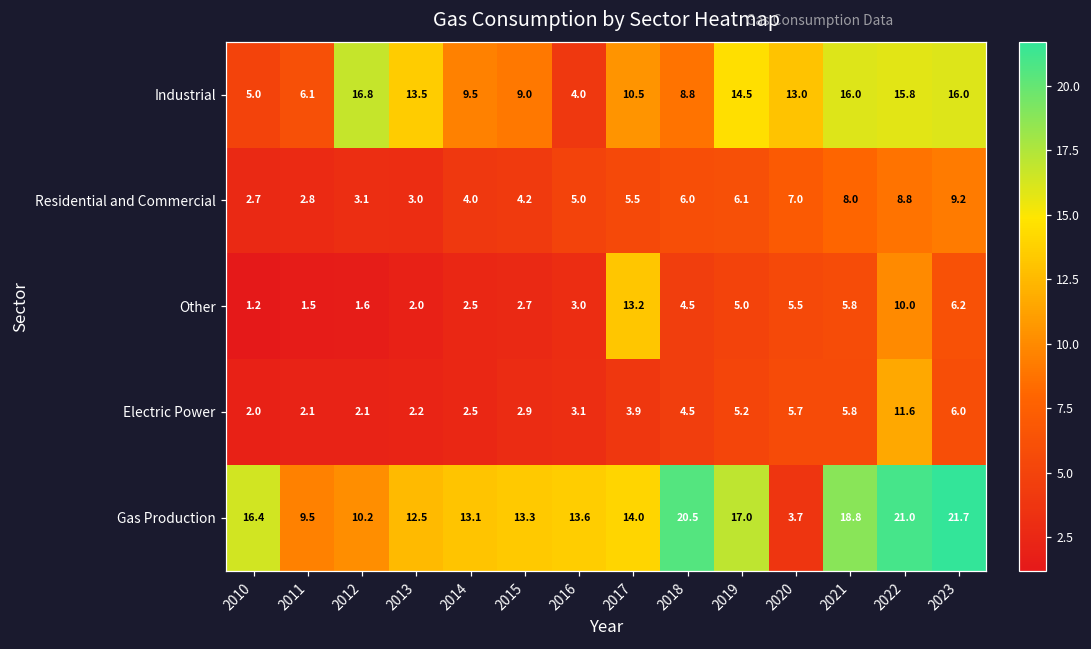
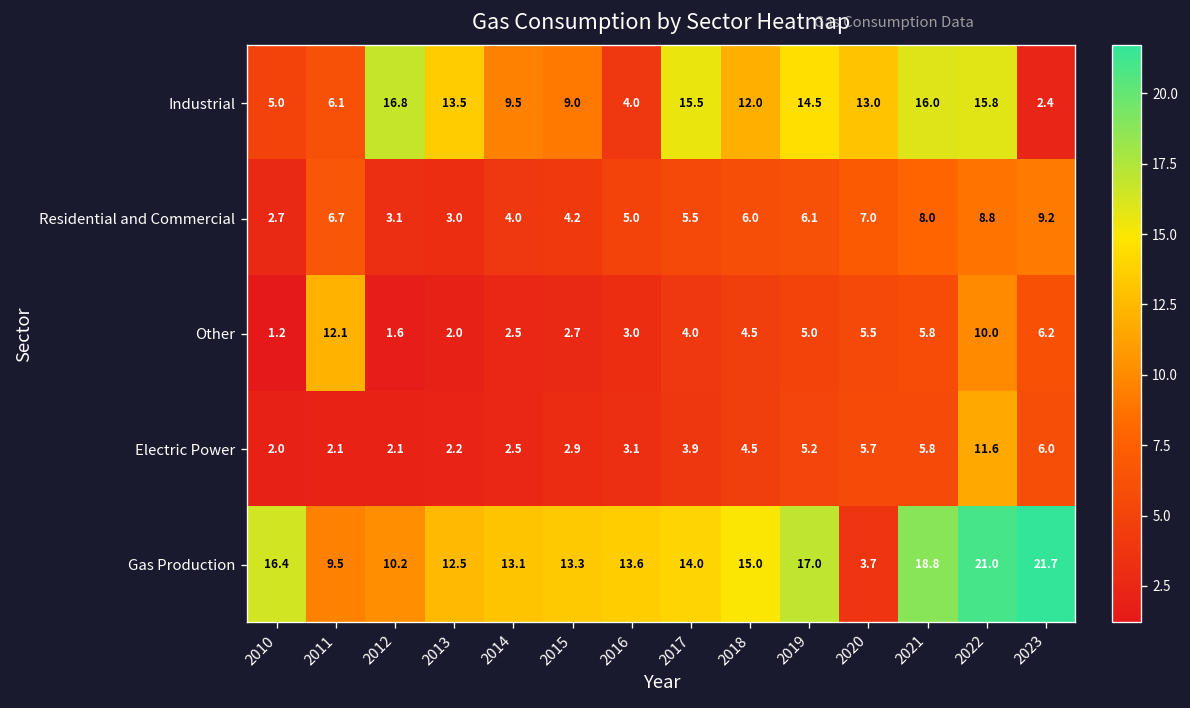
Industrial, 2017: 10.5 -> 15.5
Industrial, 2018: 8.8 -> 12.0
Industrial, 2023: 16.0 -> 2.4
Residential and Commercial, 2011: 2.8 -> 6.7
Other, 2011: 1.5 -> 12.1
Other, 2017: 13.2 -> 4.0
Gas Production, 2018: 20.5 -> 15.0
